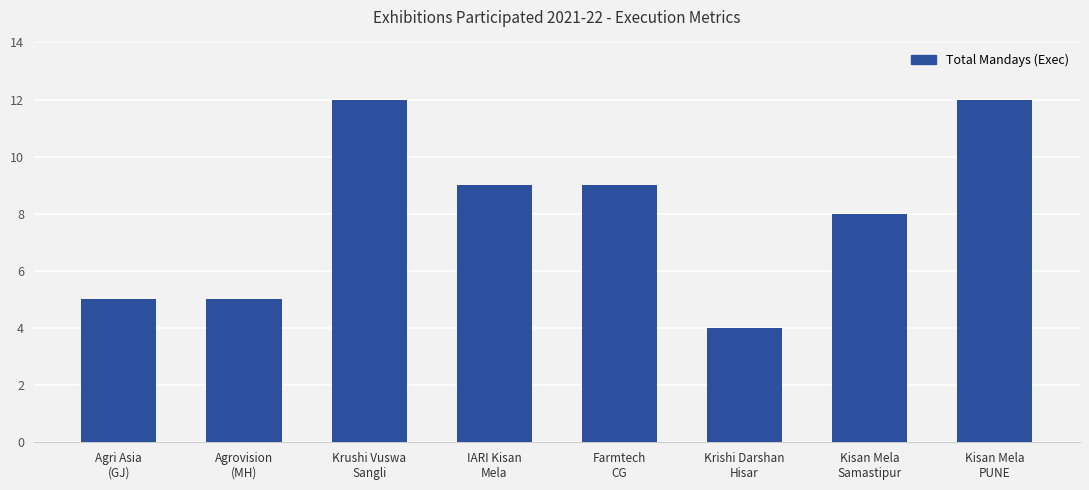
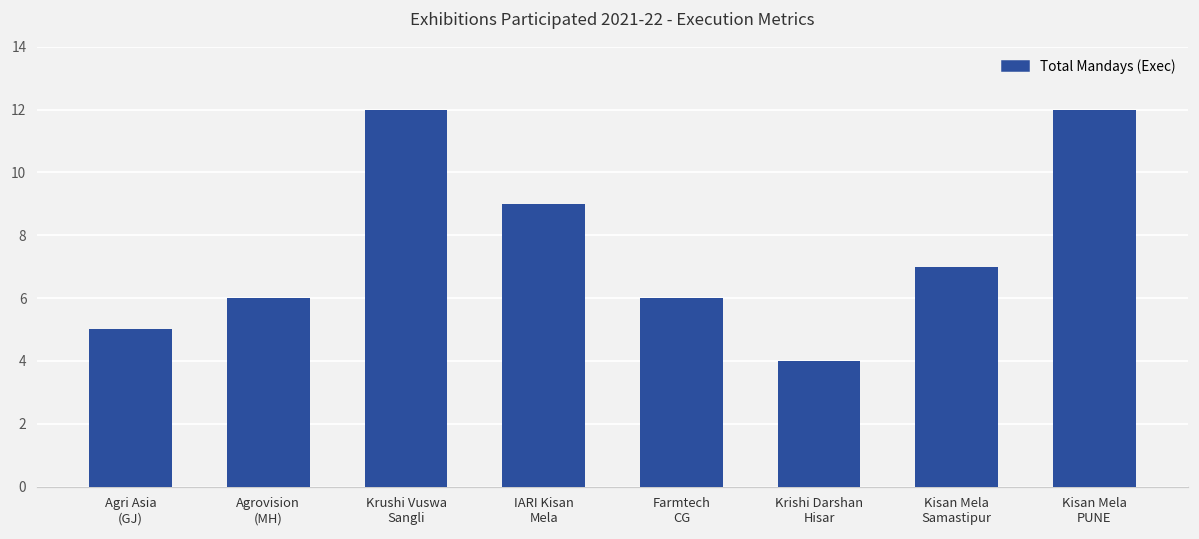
Agrovision (MH): 5 -> 6
Farmtech CG: 9 -> 6
Kisan Mela Samastipur: 8 -> 7
